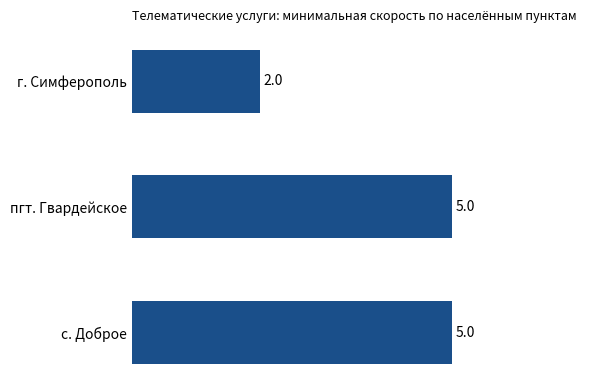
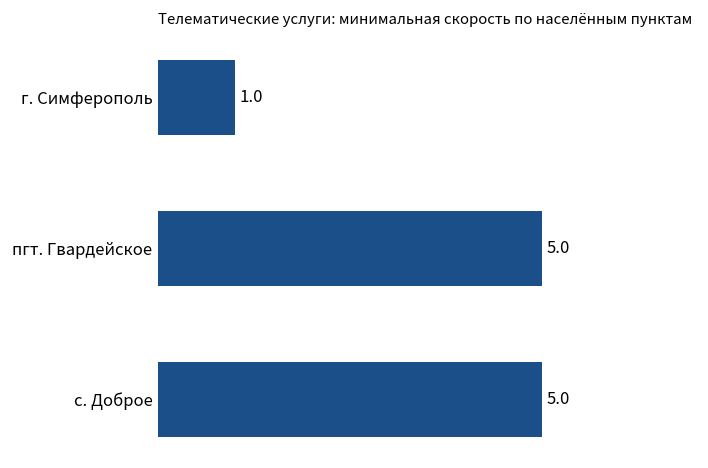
г. Симферополь: 2.0 -> 1.0
